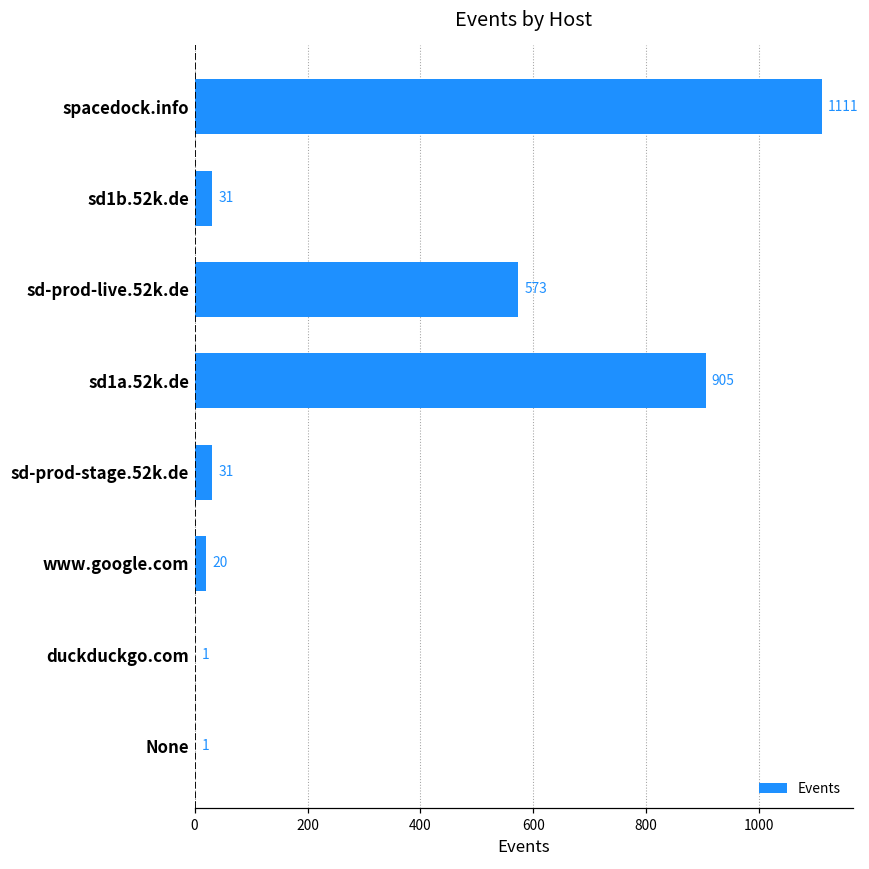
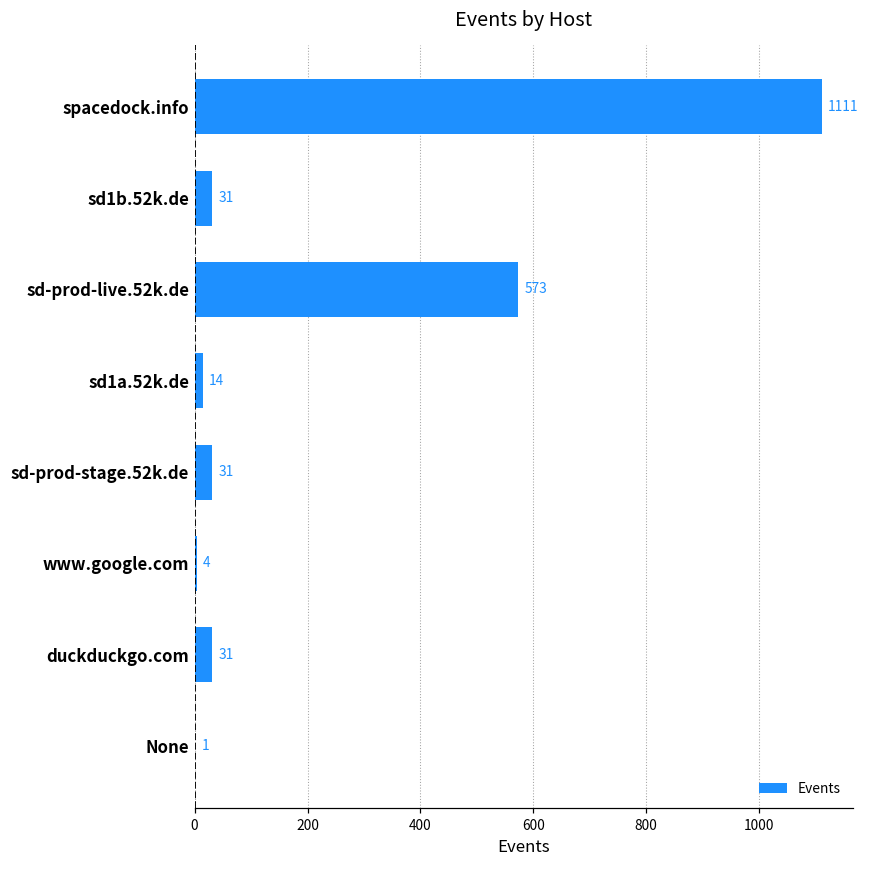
sd1a.52k.de: 905 -> 14
www.google.com: 20 -> 4
duckduckgo.com: 1 -> 31
